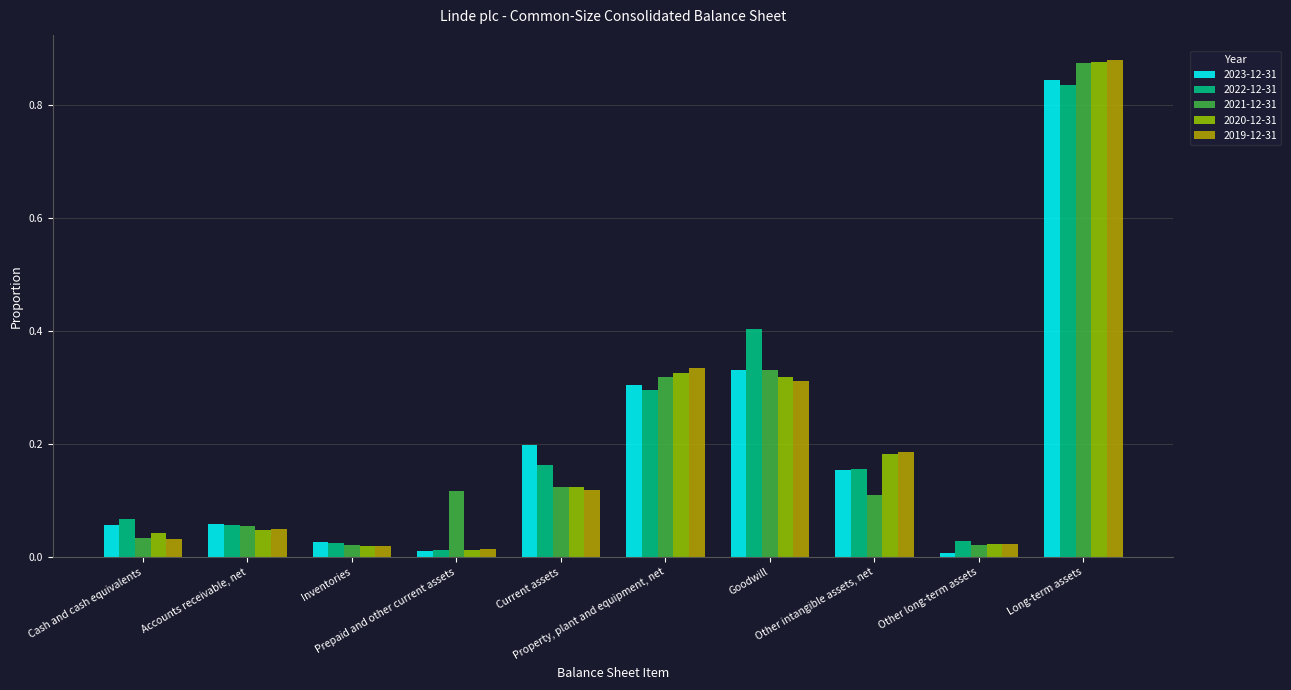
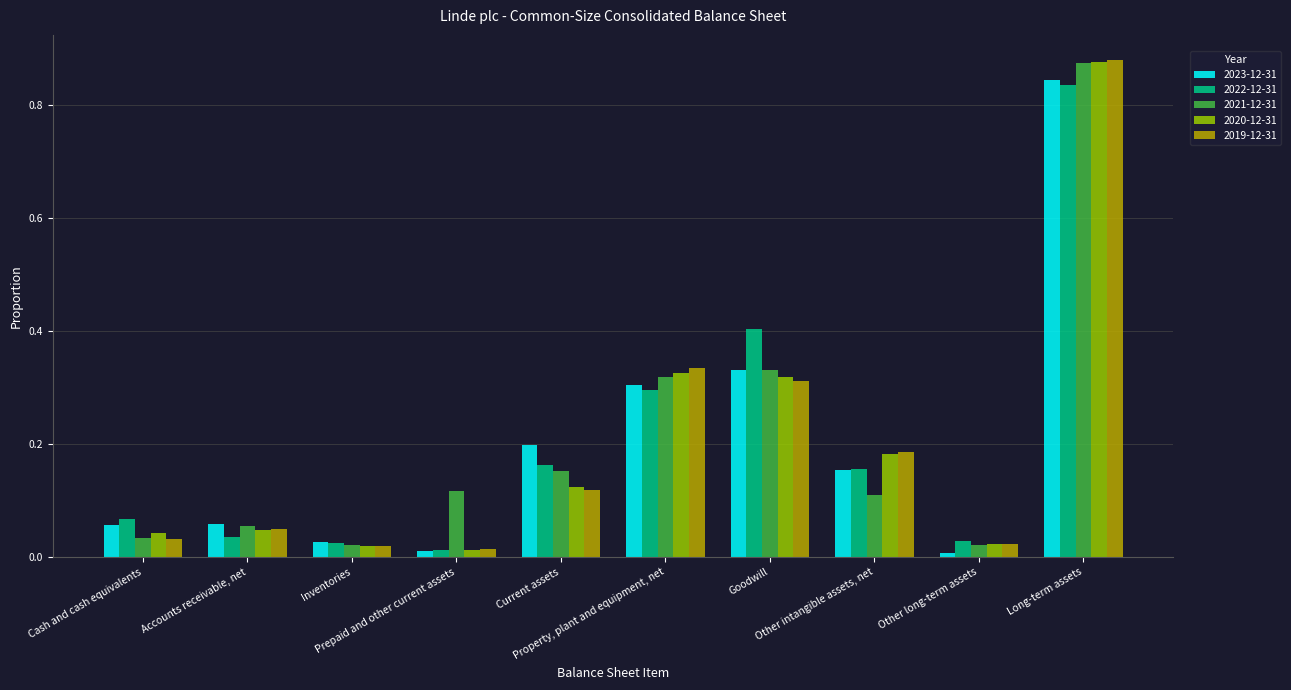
2022-12-31, Accounts receivable, net: 0.06 -> 0.04
2021-12-31, Current assets: 0.12 -> 0.15
